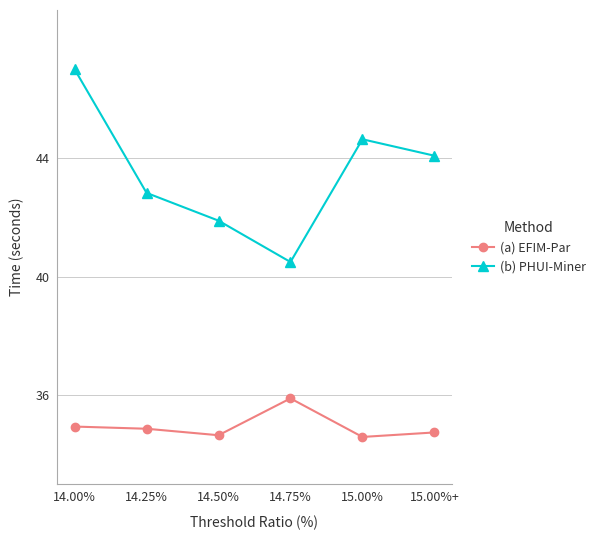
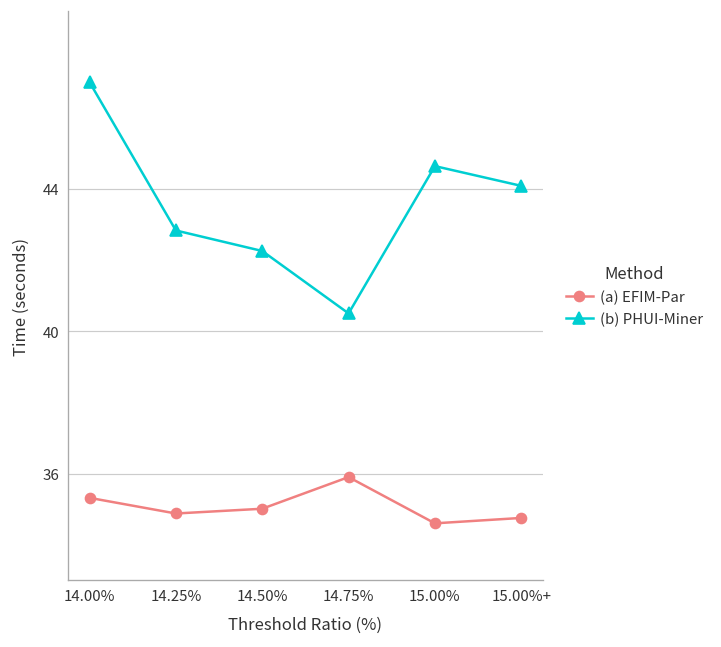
(a) EFIM-Par, 14.00%: 35.0 -> 35.3
(a) EFIM-Par, 14.50%: 34.7 -> 35.0
(b) PHUI-Miner, 14.50%: 41.9 -> 42.3
